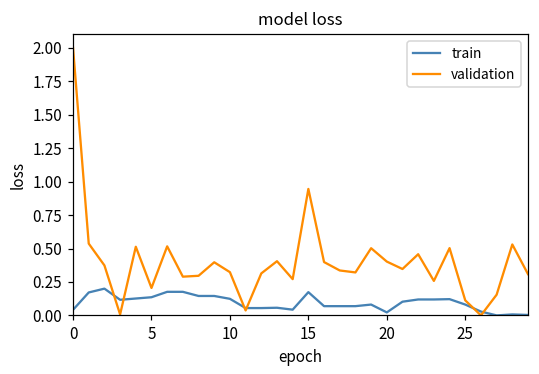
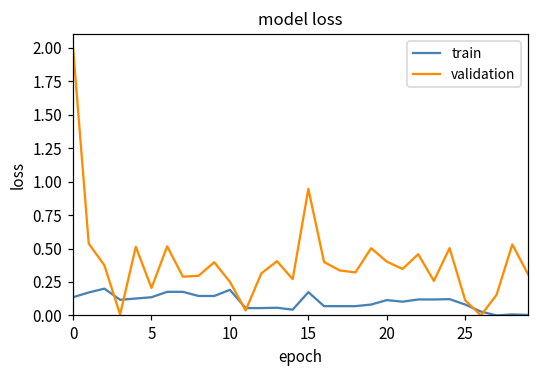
train, 0: 0.04 -> 0.14
train, 10: 0.12 -> 0.19
validation, 10: 0.32 -> 0.25
train, 20: 0.02 -> 0.11
